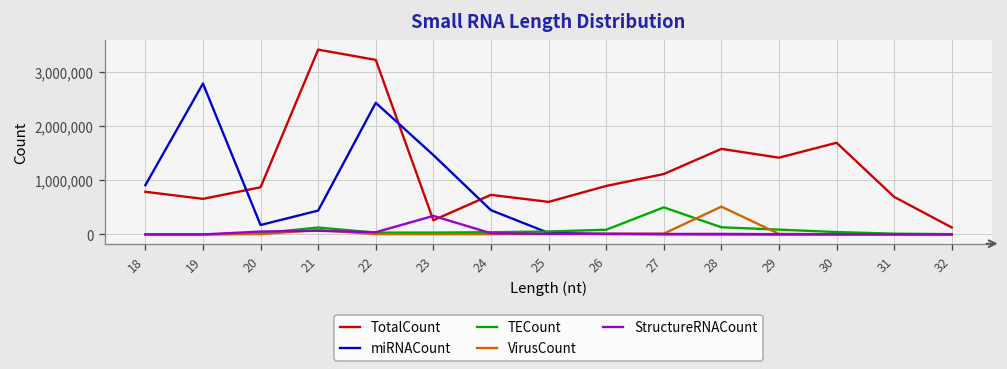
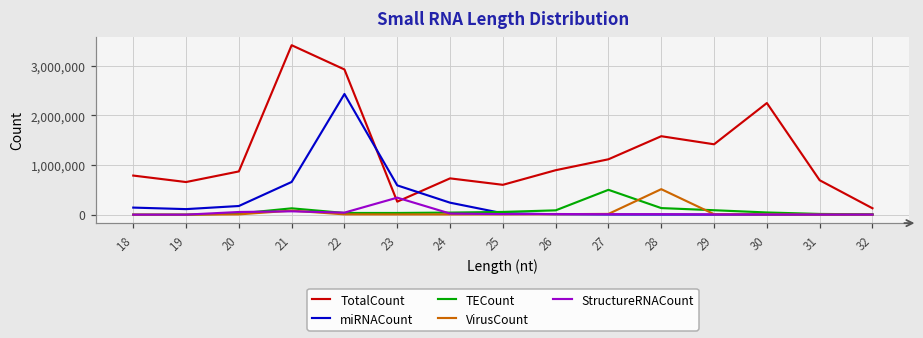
miRNACount, 18: 900,000 -> 100,000
miRNACount, 19: 2,800,000 -> 100,000
miRNACount, 21: 400,000 -> 700,000
TotalCount, 22: 3,200,000 -> 2,900,000
miRNACount, 23: 1,500,000 -> 600,000
miRNACount, 24: 400,000 -> 200,000
TotalCount, 30: 1,700,000 -> 2,300,000
